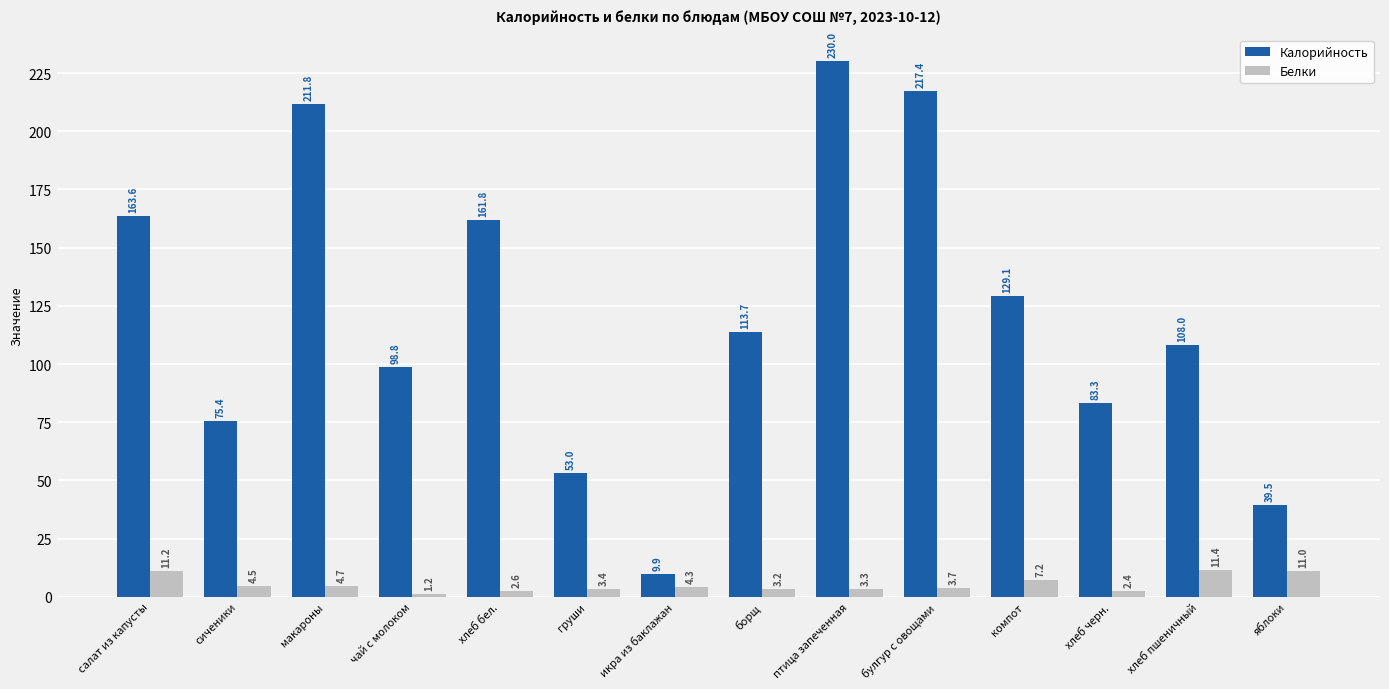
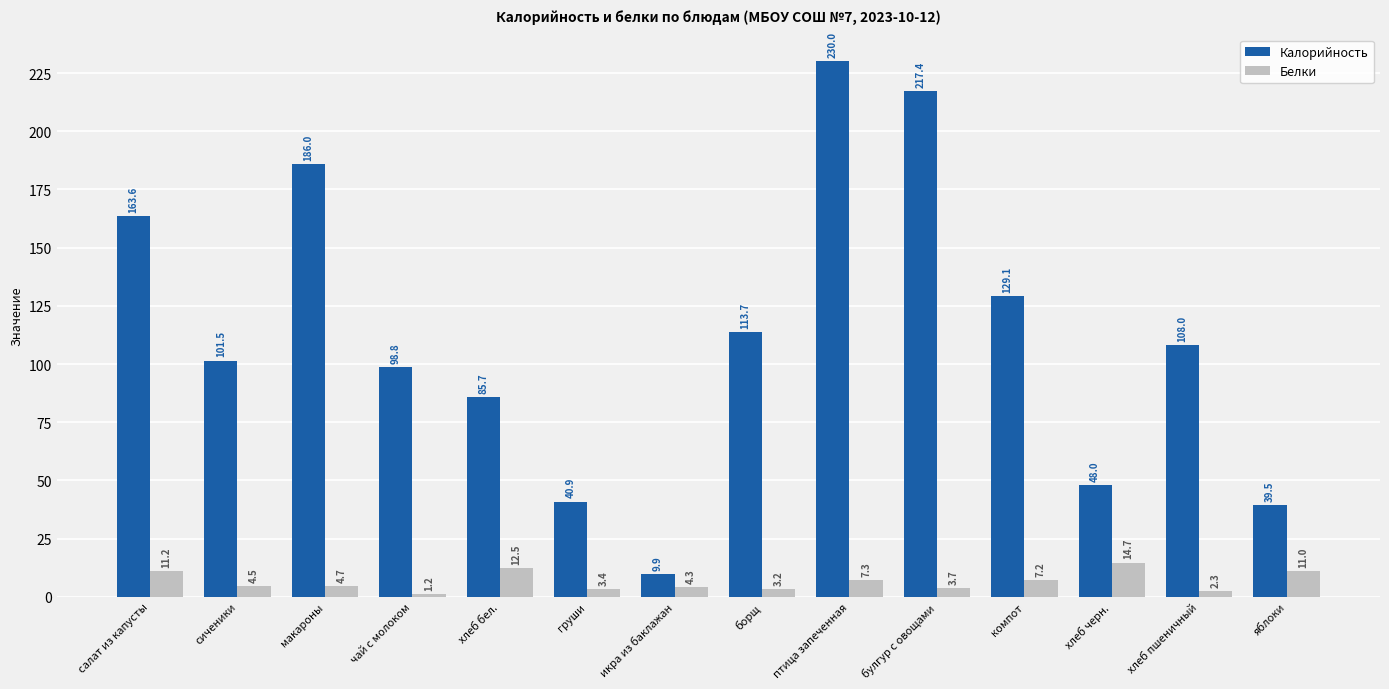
Калорийность, сиченики: 75.4 -> 101.5
Калорийность, макароны: 211.8 -> 186.0
Калорийность, хлеб бел.: 161.8 -> 85.7
Белки, хлеб бел.: 2.6 -> 12.5
Калорийность, груши: 53.0 -> 40.9
Белки, птица запеченная: 3.3 -> 7.3
Калорийность, хлеб черн.: 83.3 -> 48.0
Белки, хлеб черн.: 2.4 -> 14.7
Белки, хлеб пшеничный: 11.4 -> 2.3
